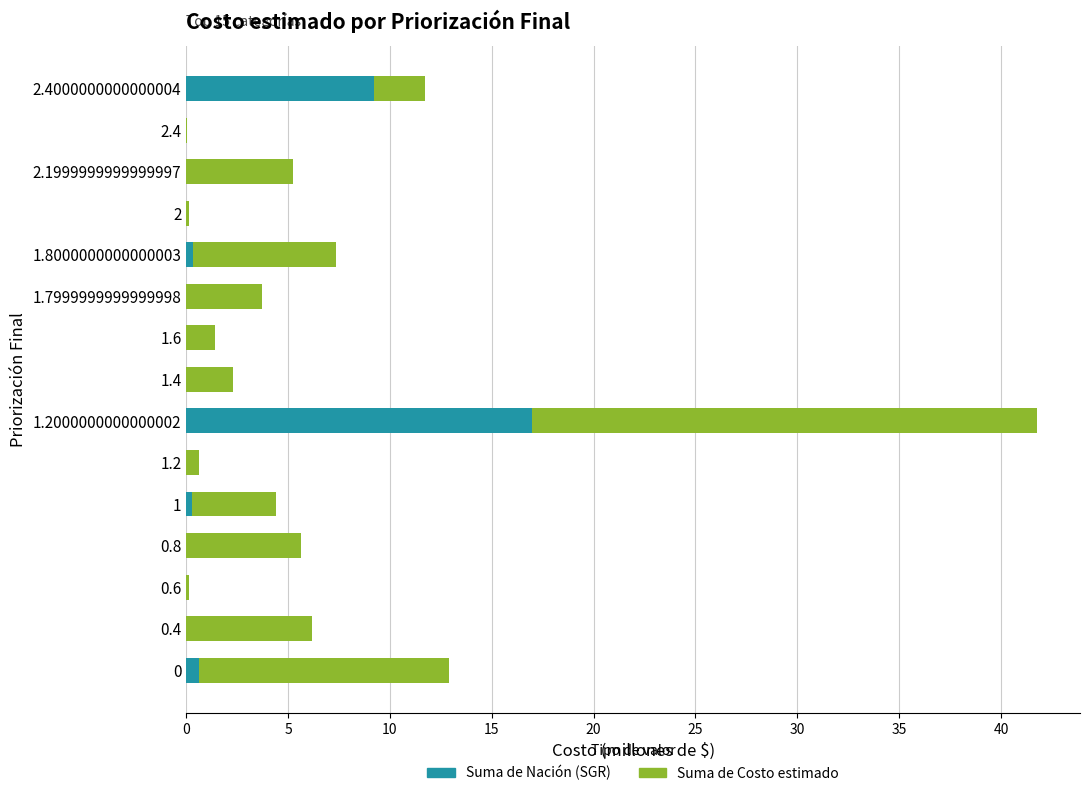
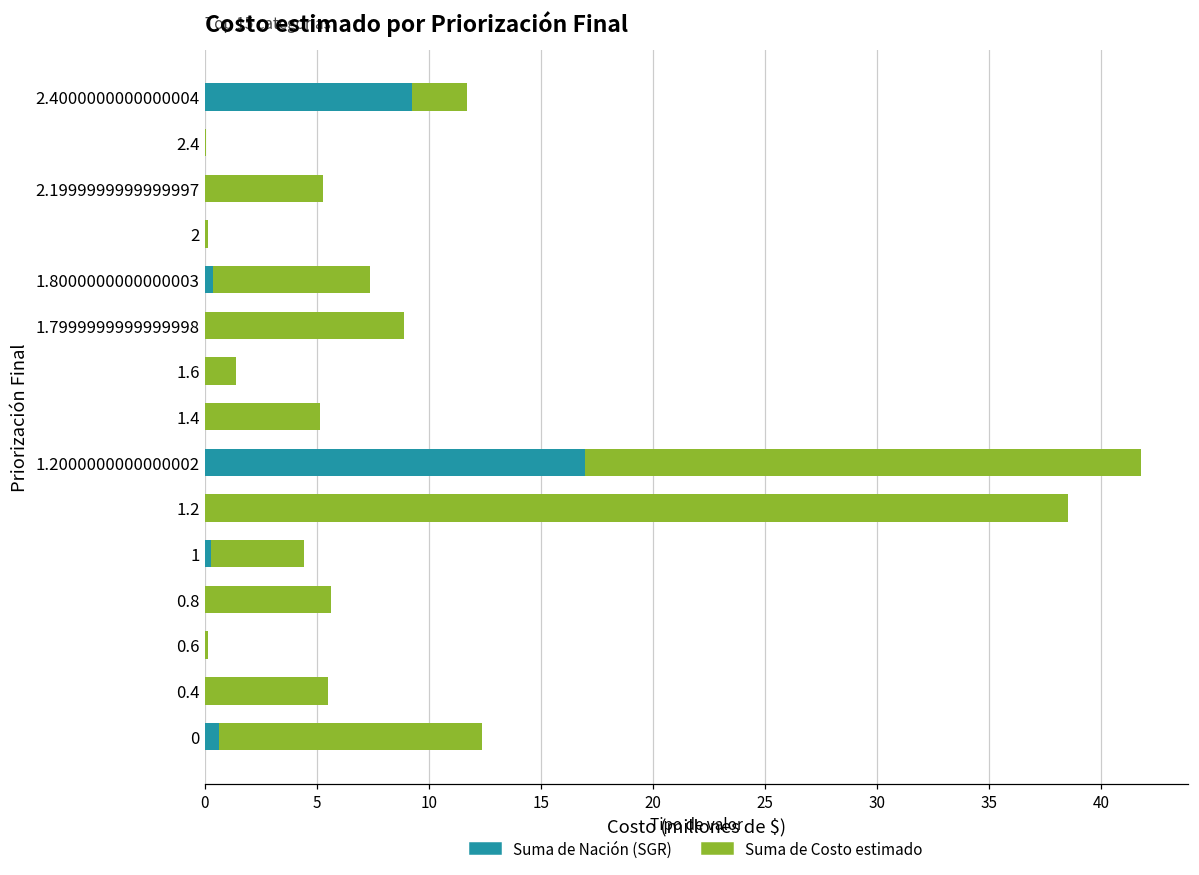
Suma de Costo estimado, 1.7999999999999998: 3.7 -> 8.9
Suma de Costo estimado, 1.4: 2.3 -> 5.1
Suma de Costo estimado, 1.2: 0.6 -> 38.5
Suma de Costo estimado, 0.4: 6.2 -> 5.5
Suma de Costo estimado, 0: 12.3 -> 11.7
